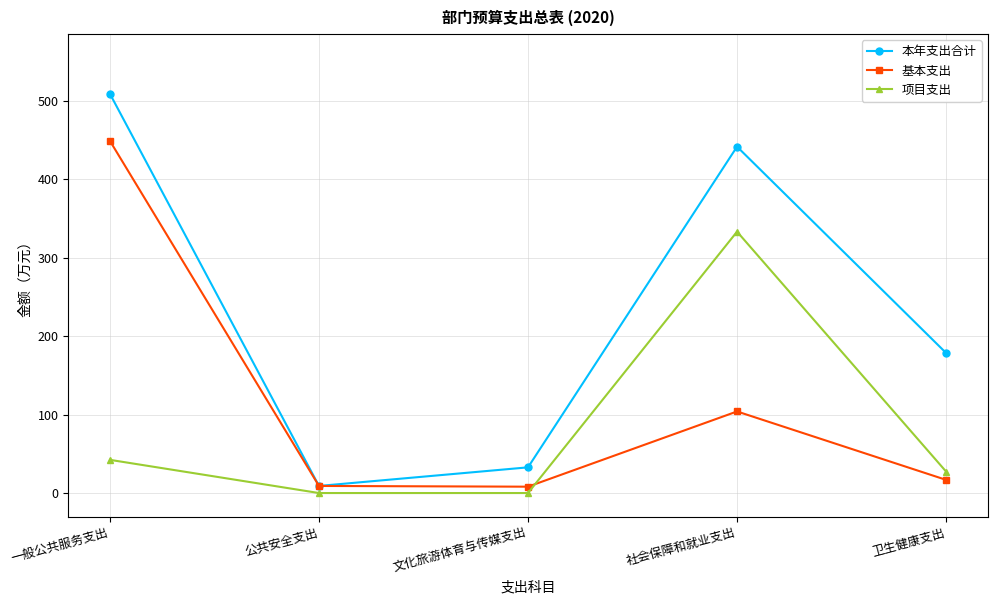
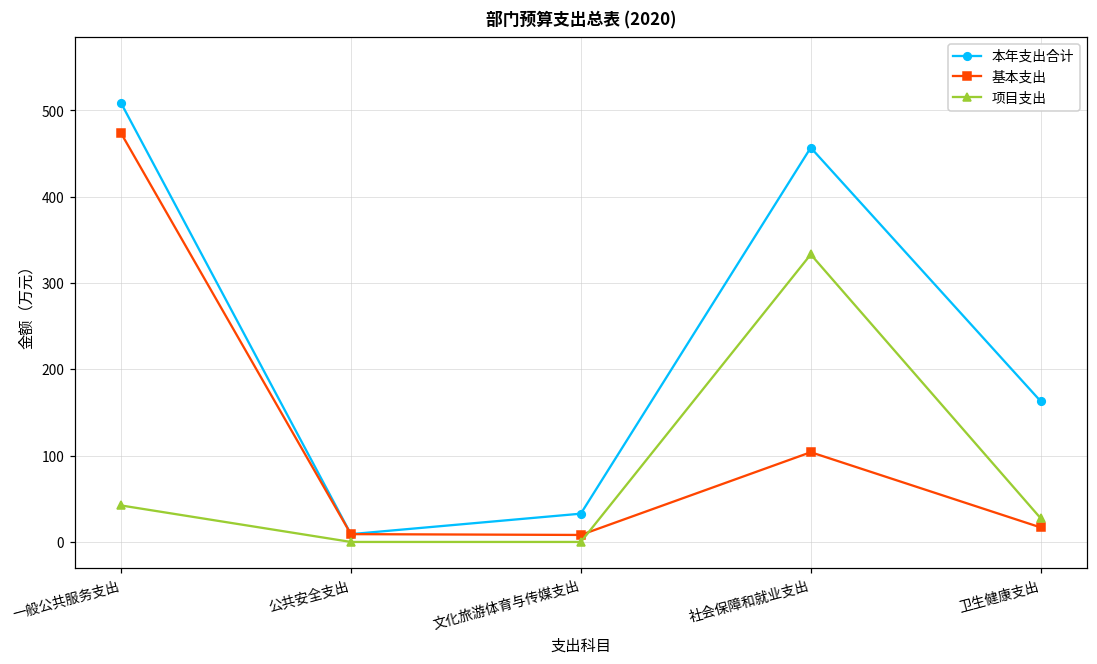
基本支出, 一般公共服务支出: 450 -> 470
本年支出合计, 社会保障和就业支出: 440 -> 460
本年支出合计, 卫生健康支出: 180 -> 160
